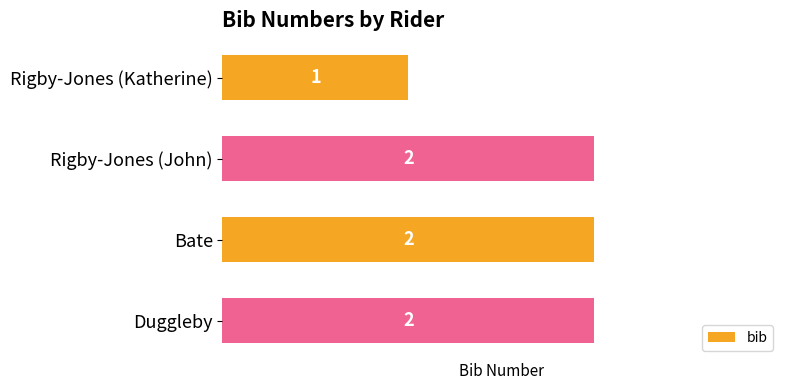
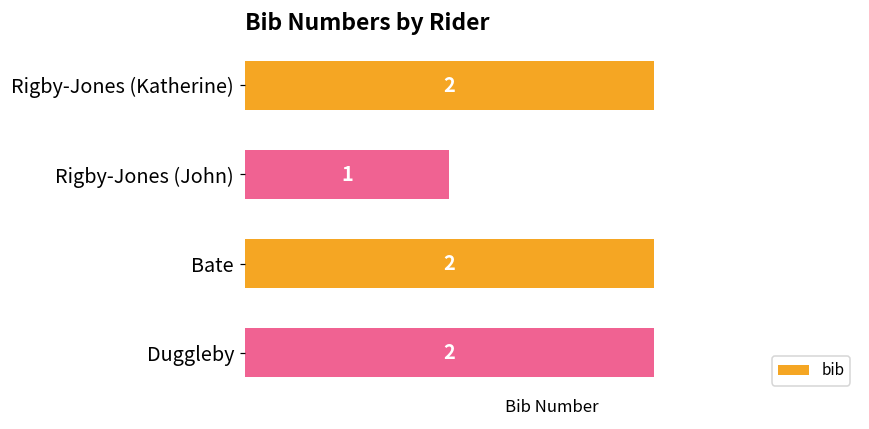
Rigby-Jones (Katherine): 1 -> 2
Rigby-Jones (John): 2 -> 1
